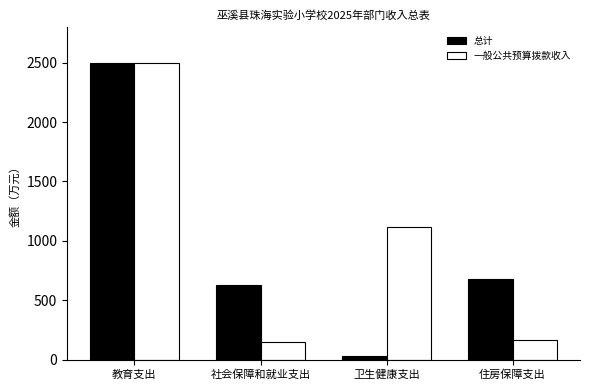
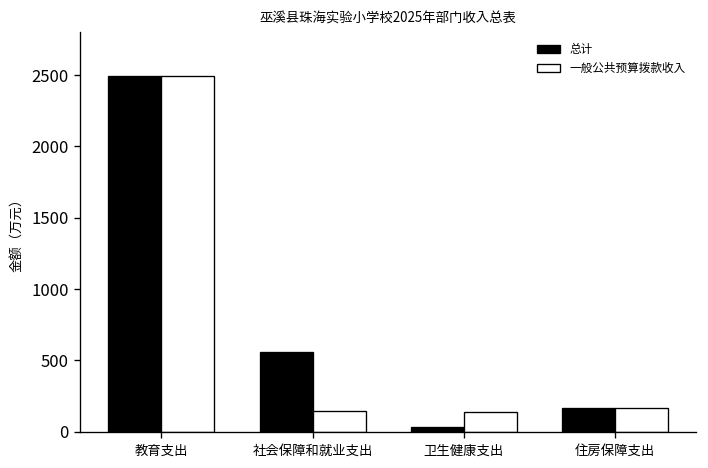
总计, 社会保障和就业支出: 630 -> 560
一般公共预算拨款收入, 卫生健康支出: 1110 -> 140
总计, 住房保障支出: 680 -> 160
